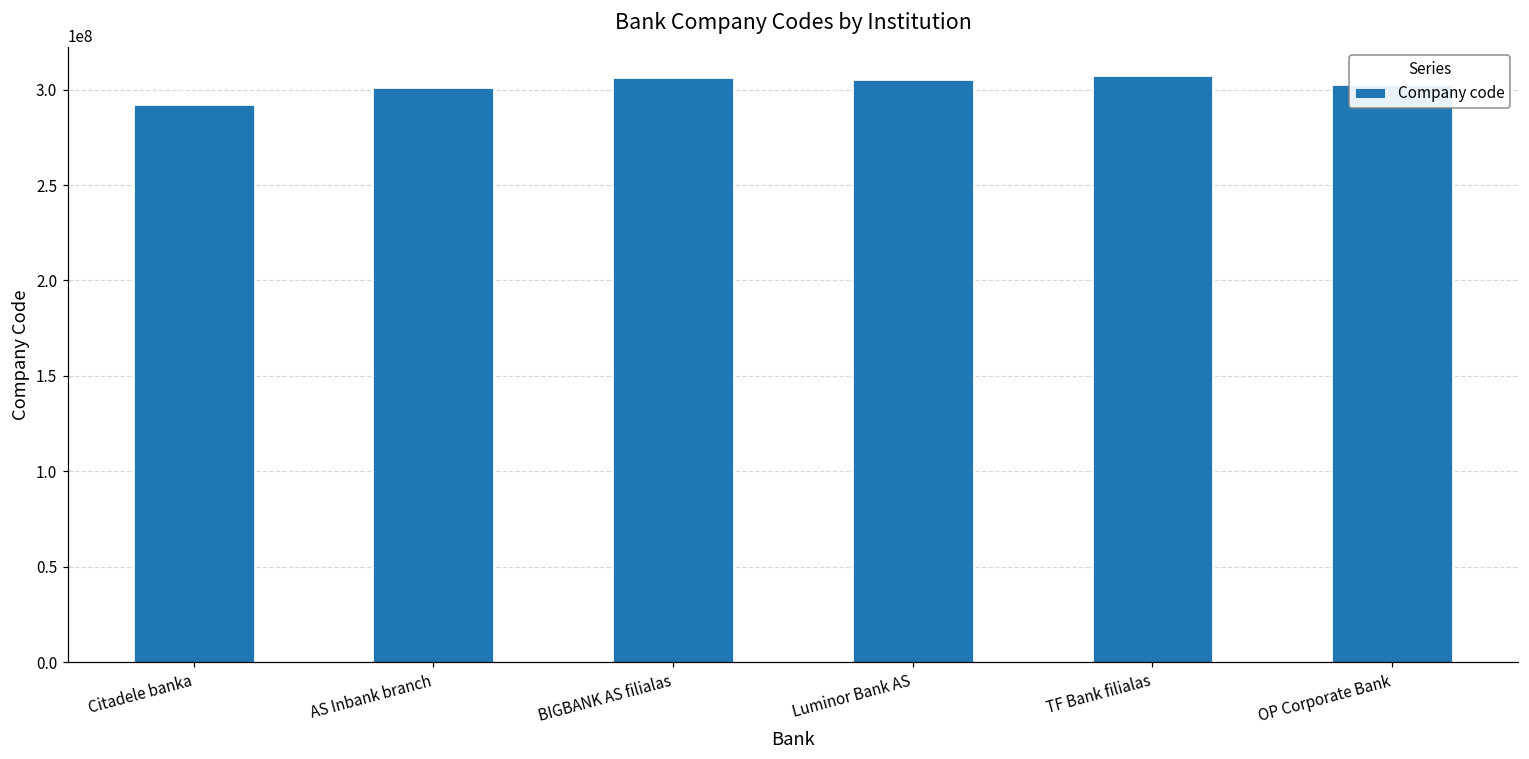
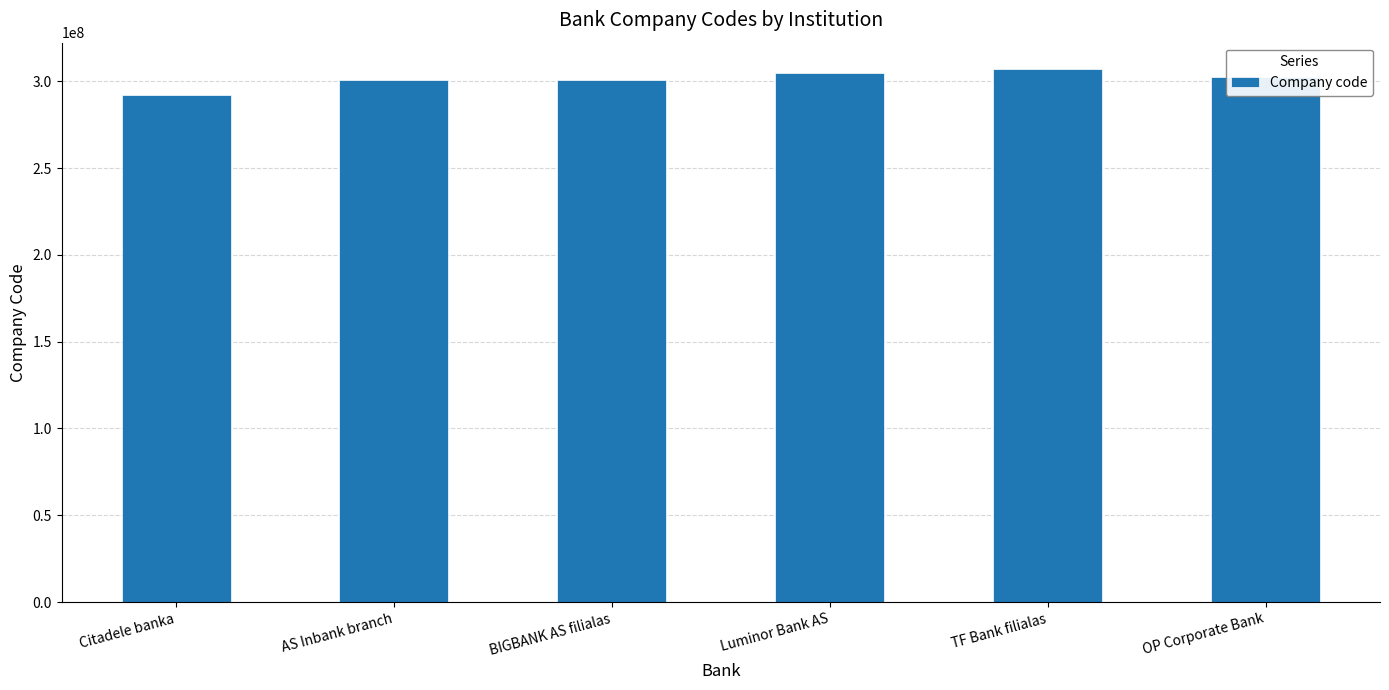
BIGBANK AS filialas: 306000000 -> 301000000
